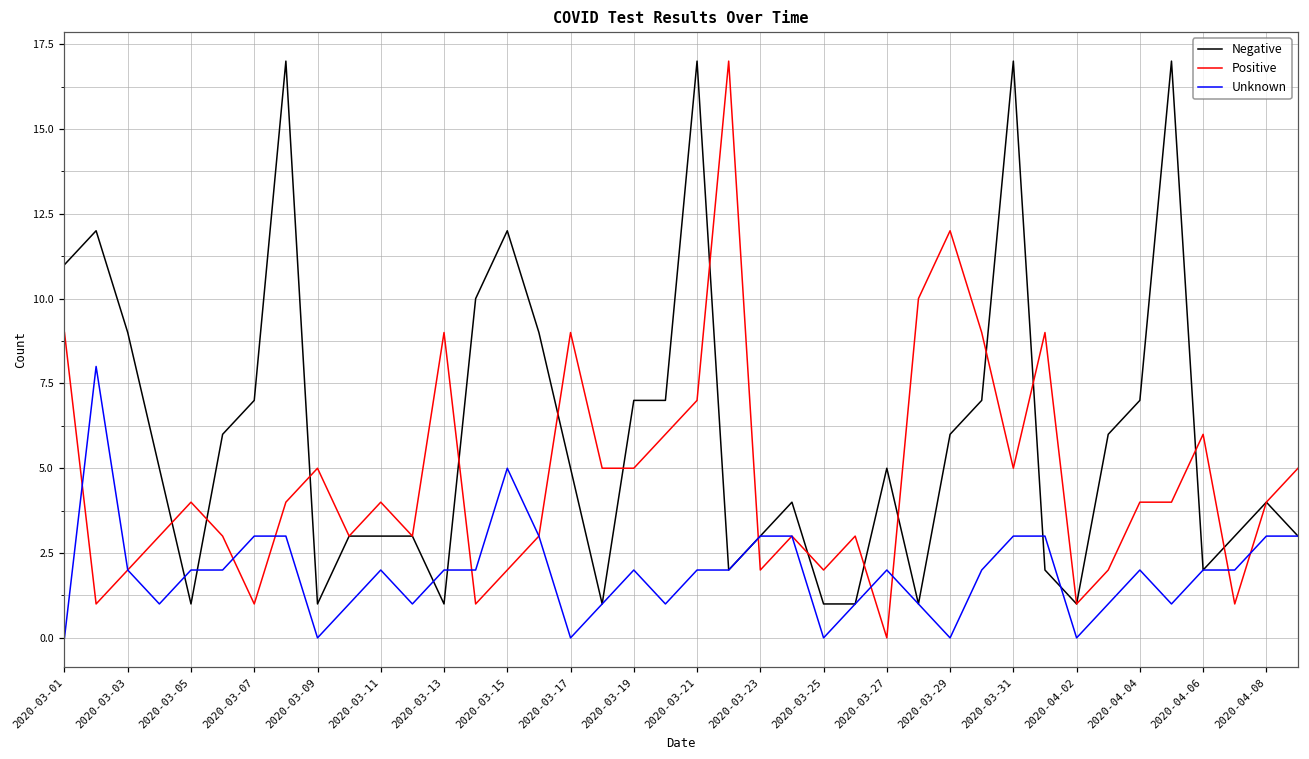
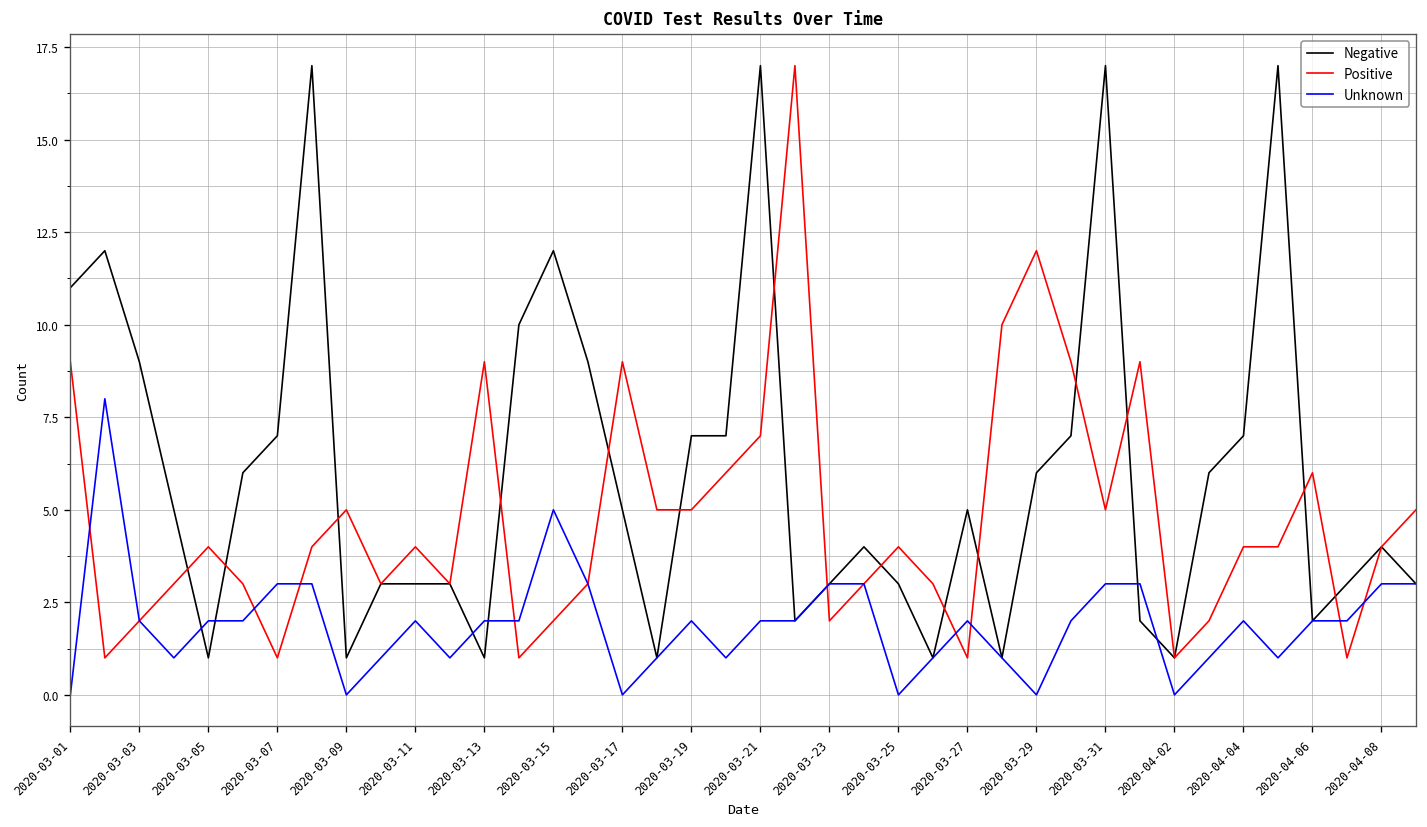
Negative, 2020-03-25: 1 -> 3
Positive, 2020-03-25: 2 -> 4
Positive, 2020-03-27: 0 -> 1
